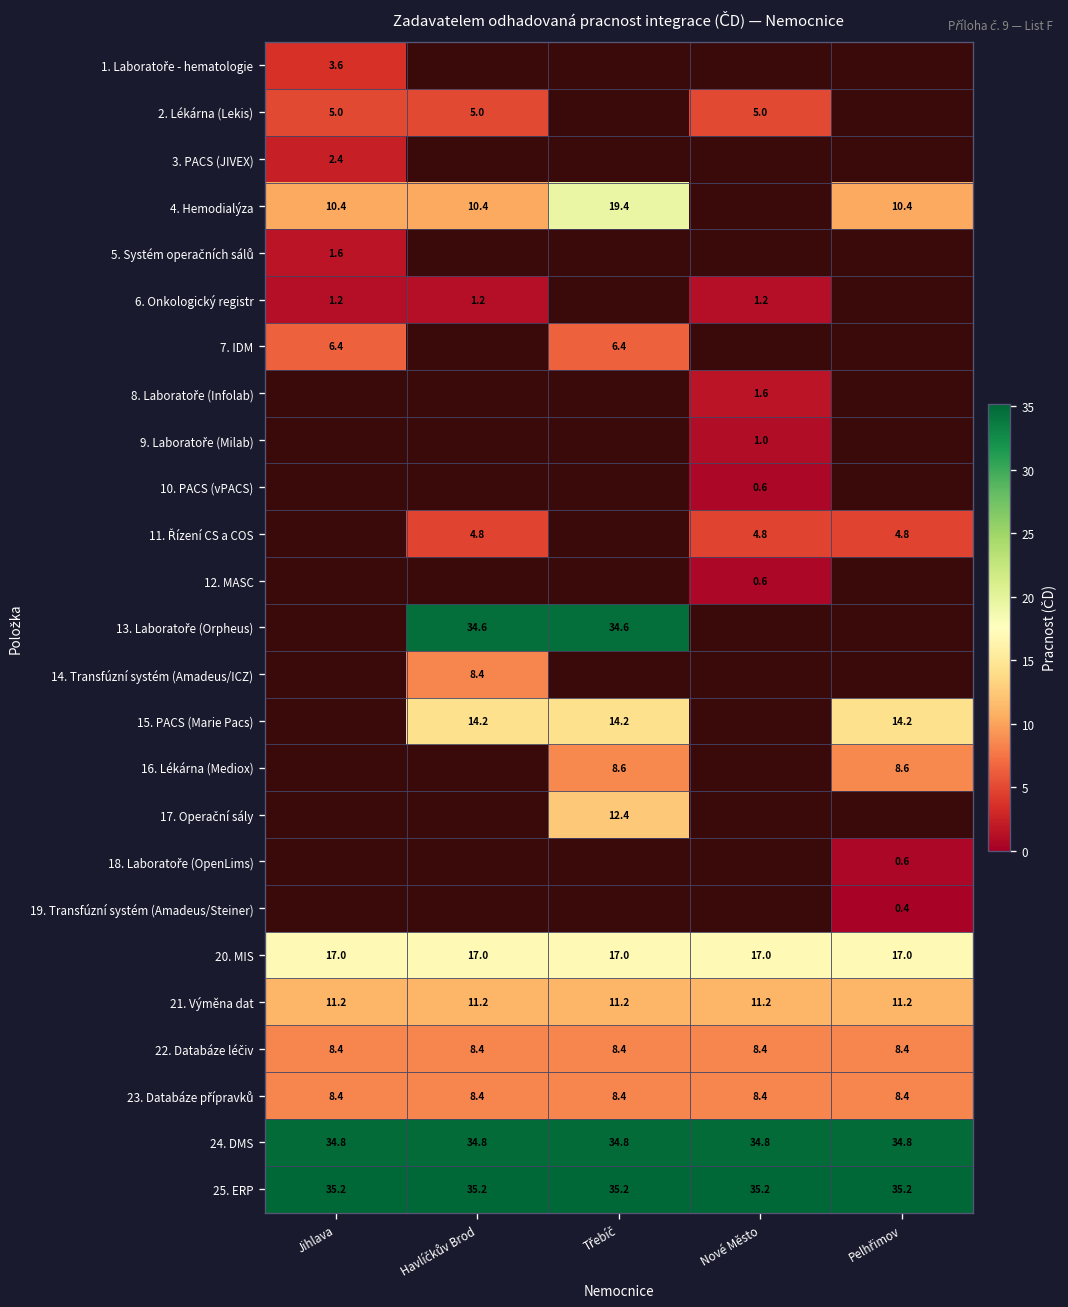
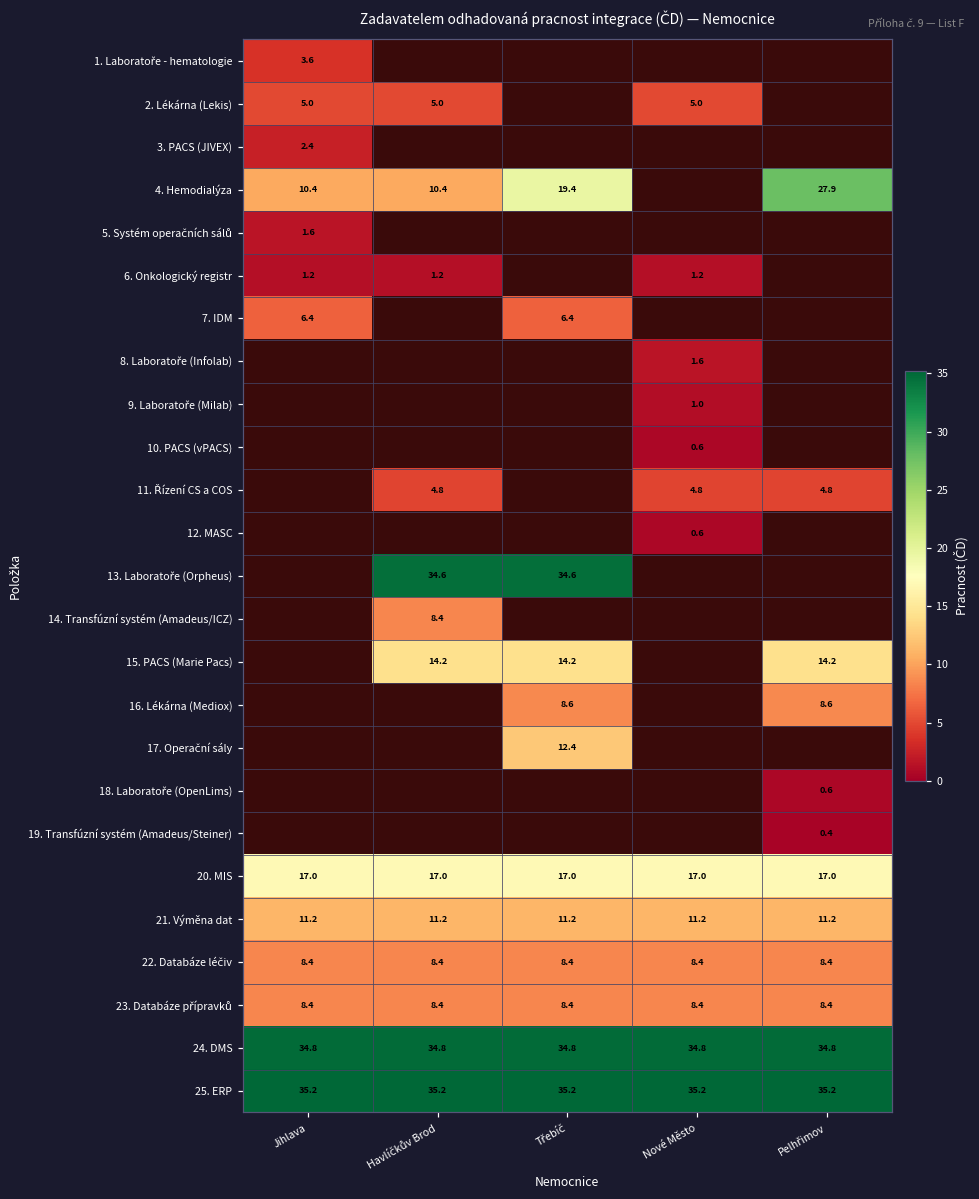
4. Hemodialýza, Pelhřimov: 10.4 -> 27.9
